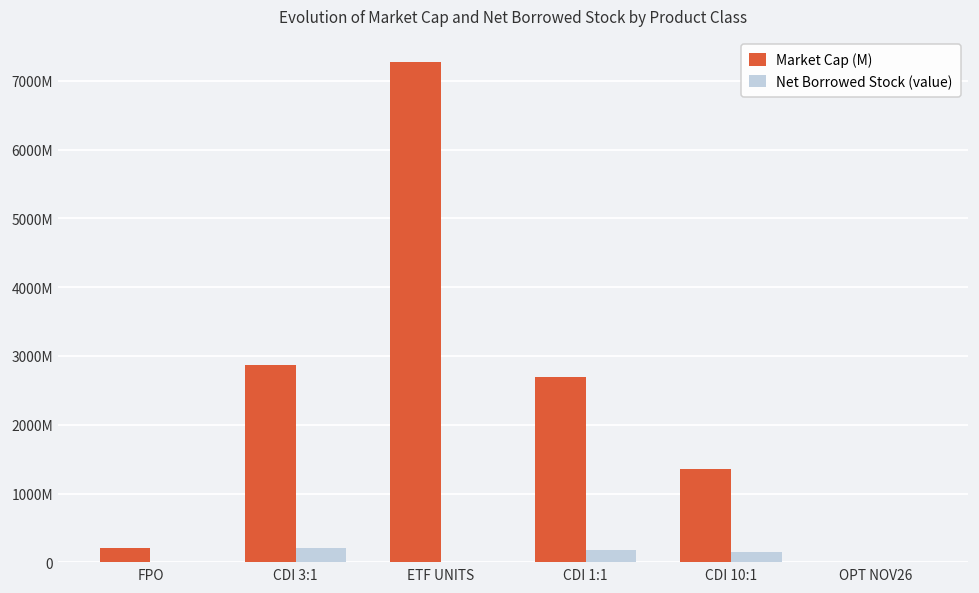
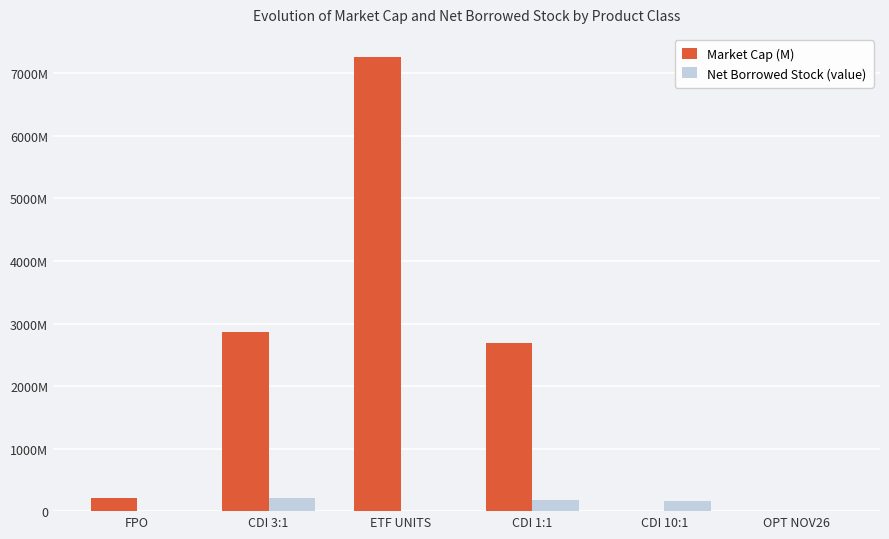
Market Cap (M), CDI 10:1: 1400000000 -> 0
